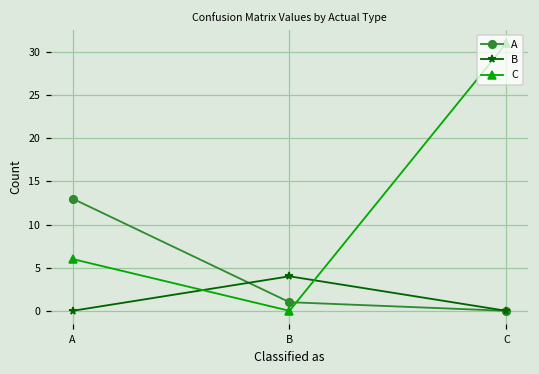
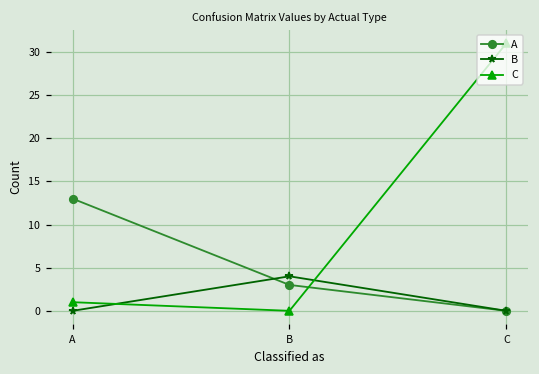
C, A: 6 -> 1
A, B: 1 -> 3
